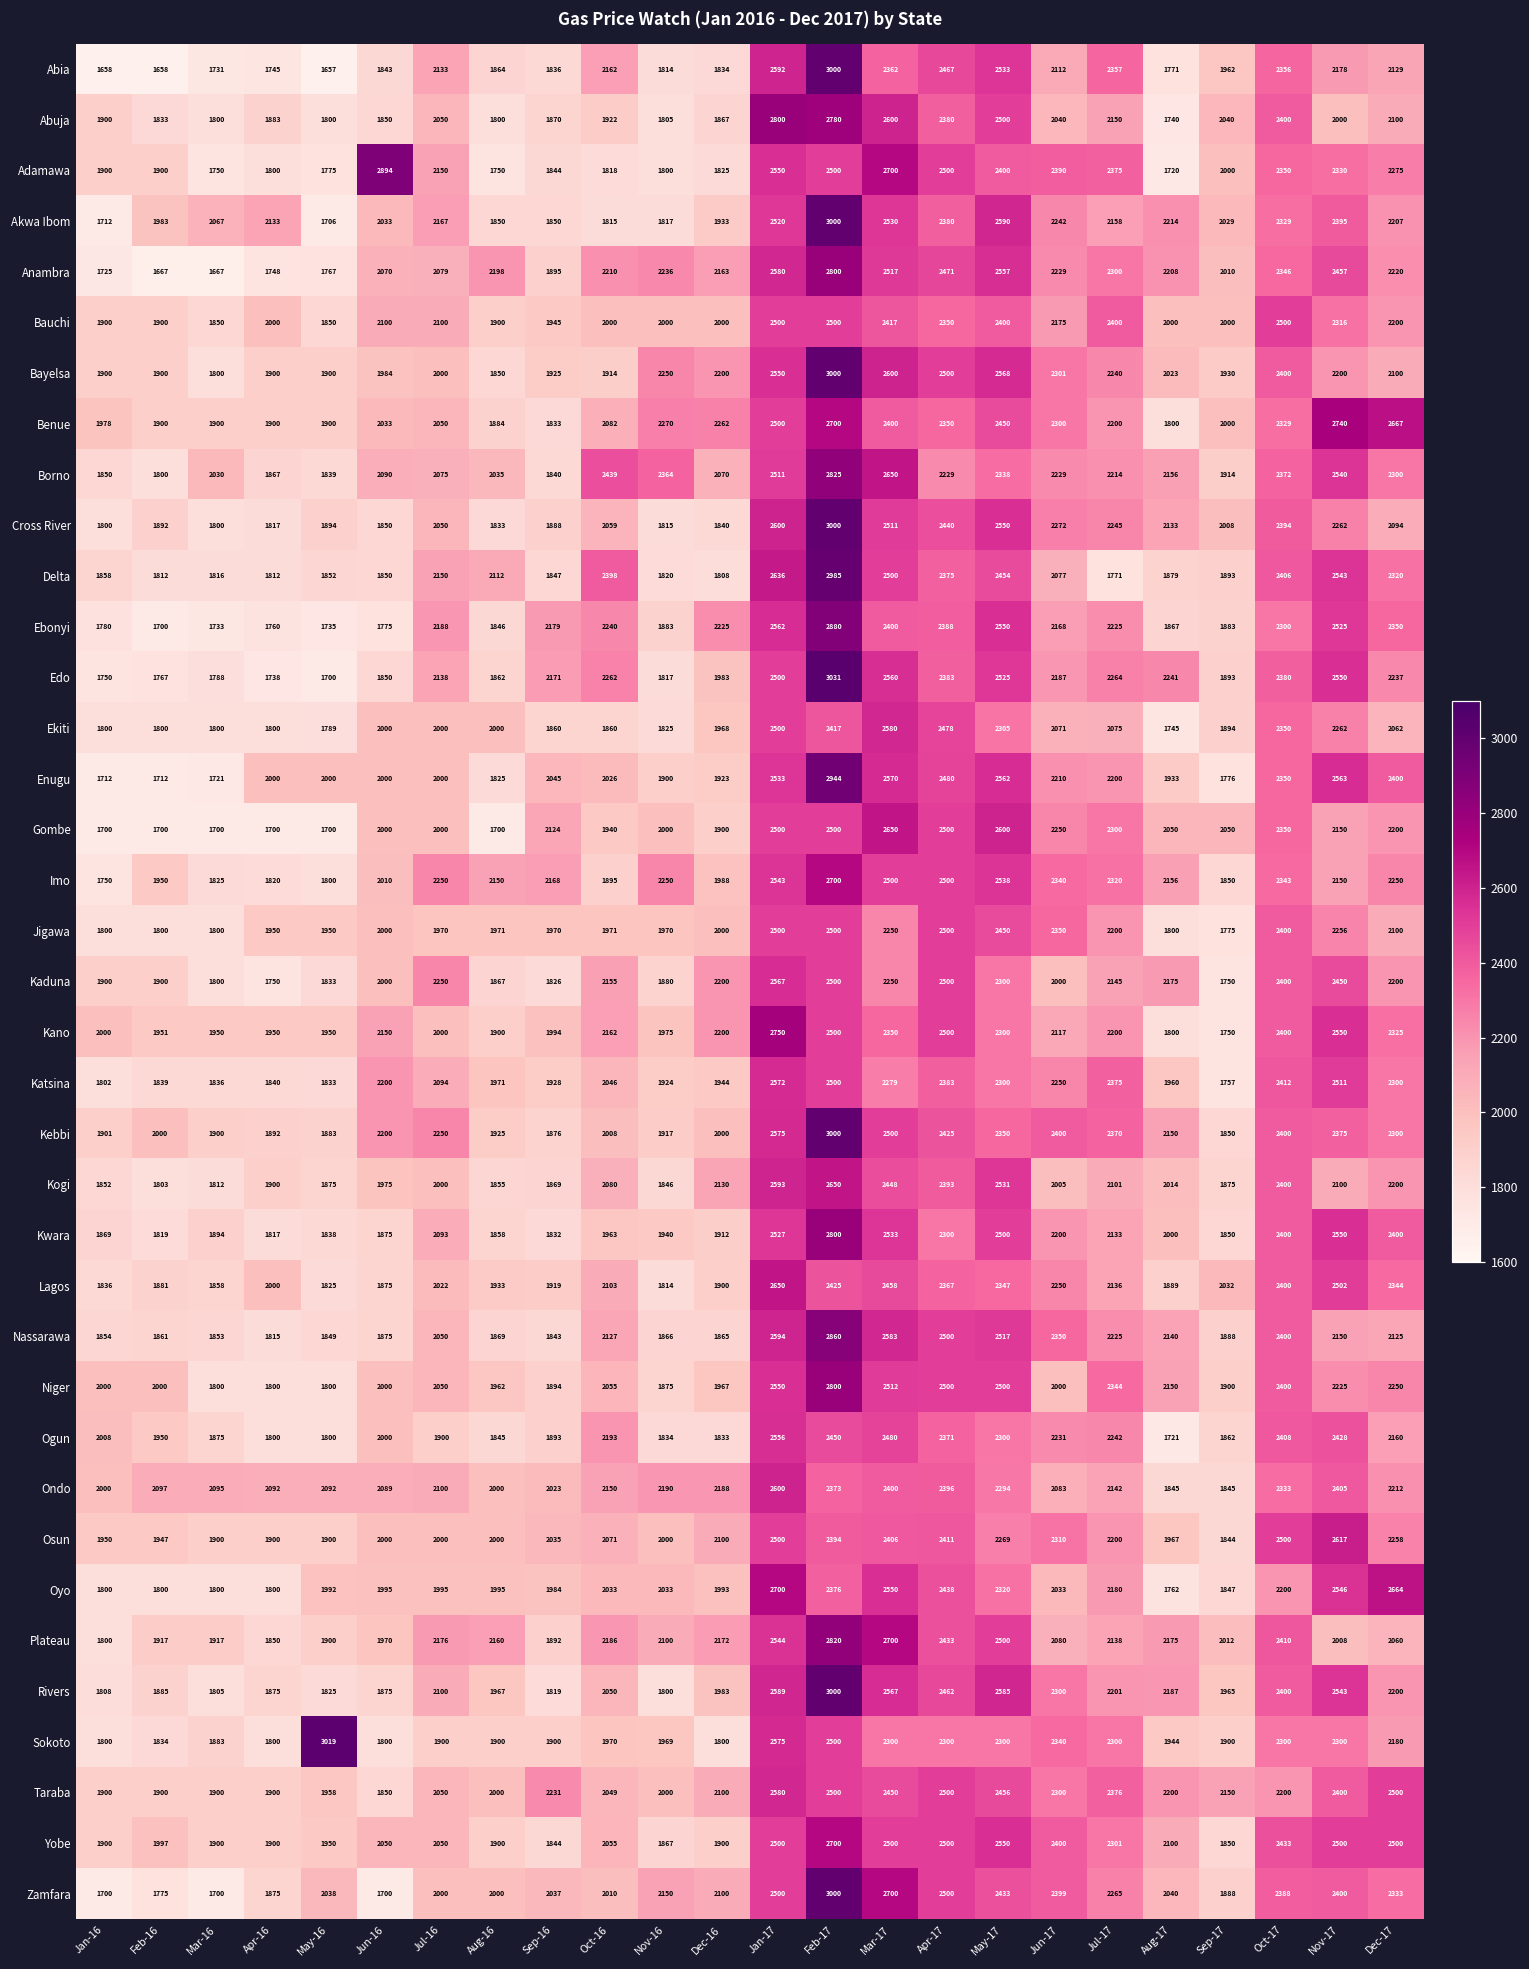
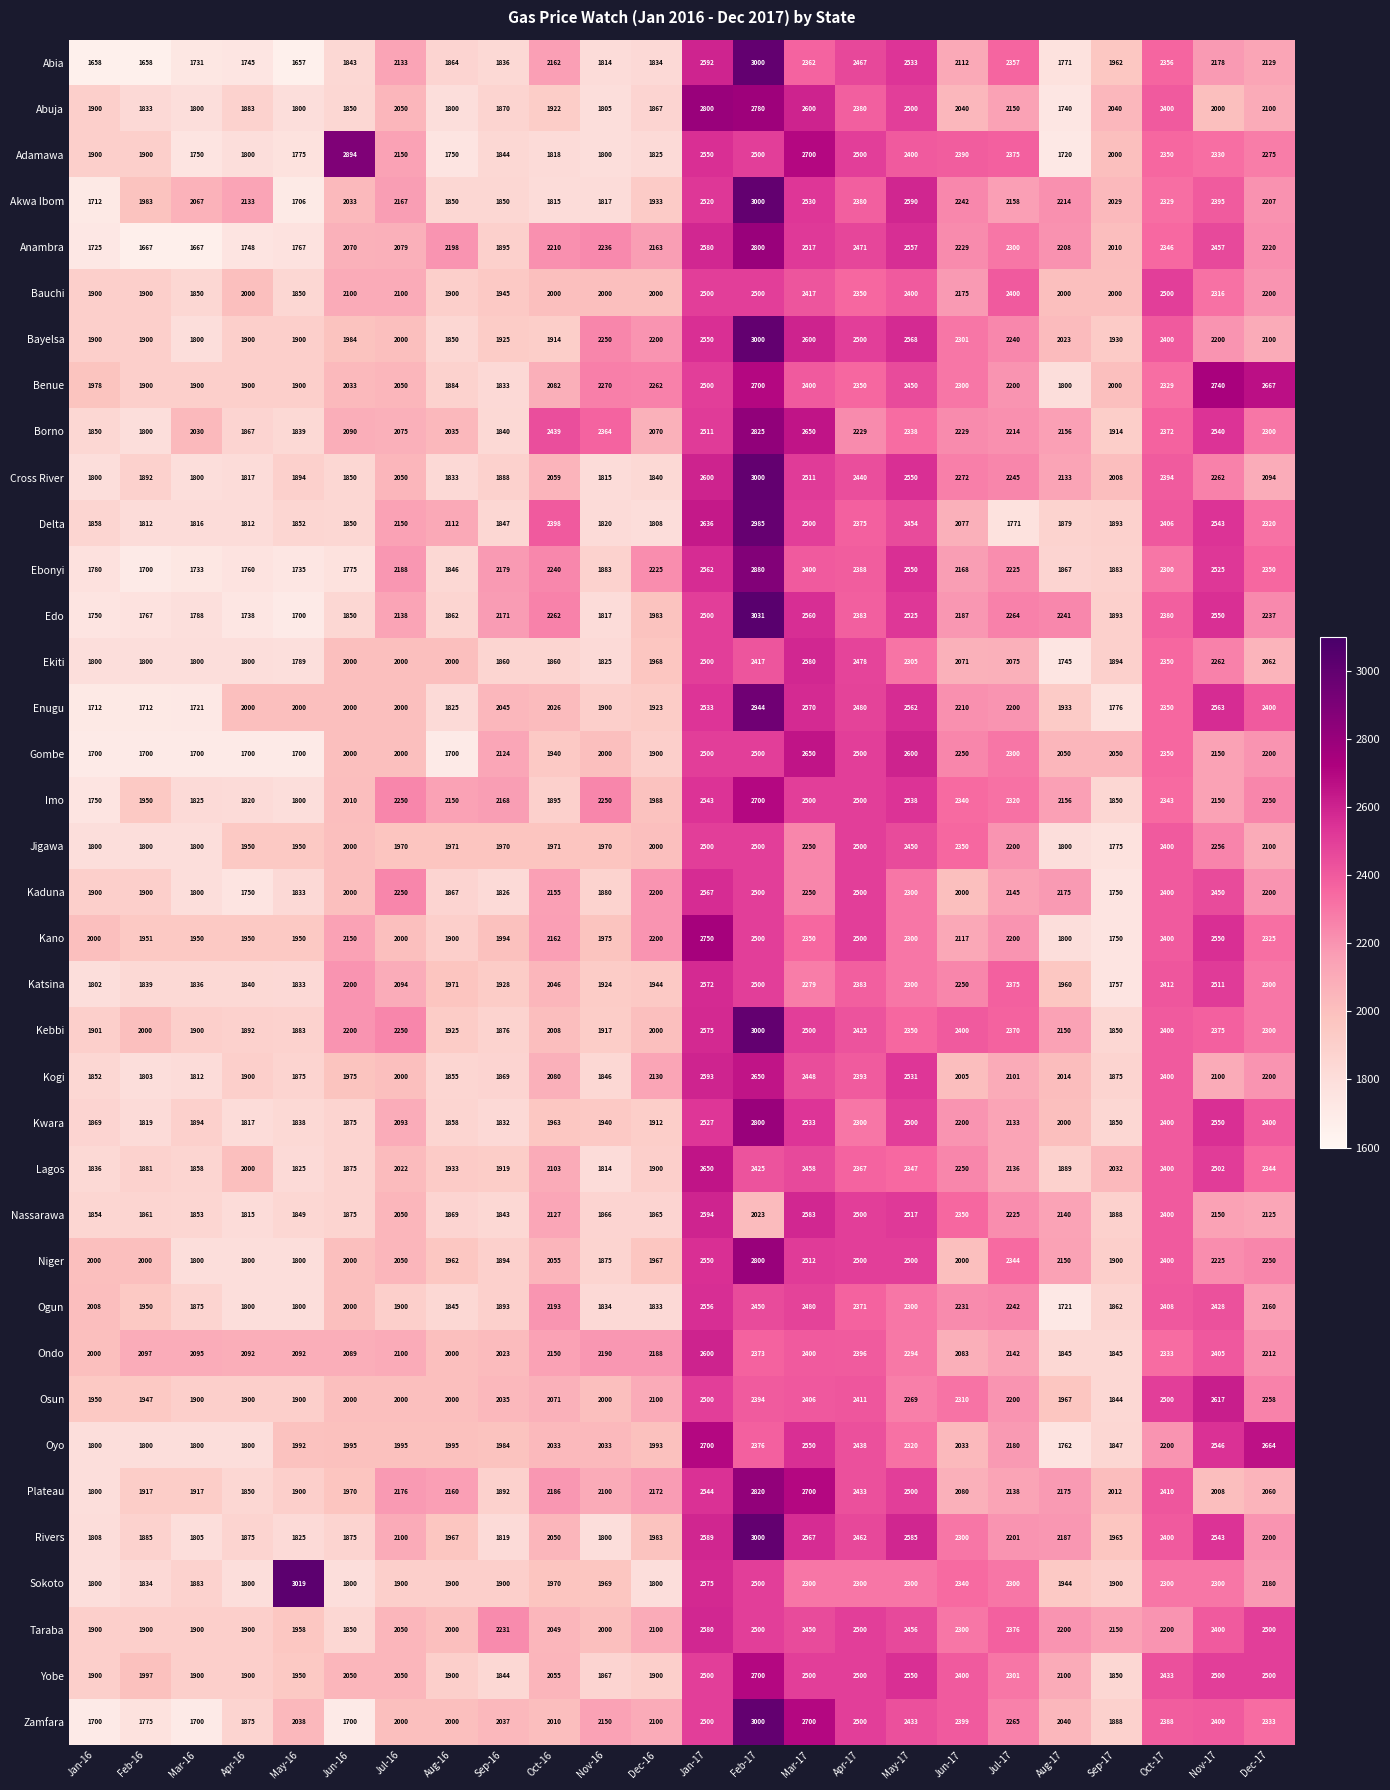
Nassarawa, Feb-17: 2860 -> 2023
